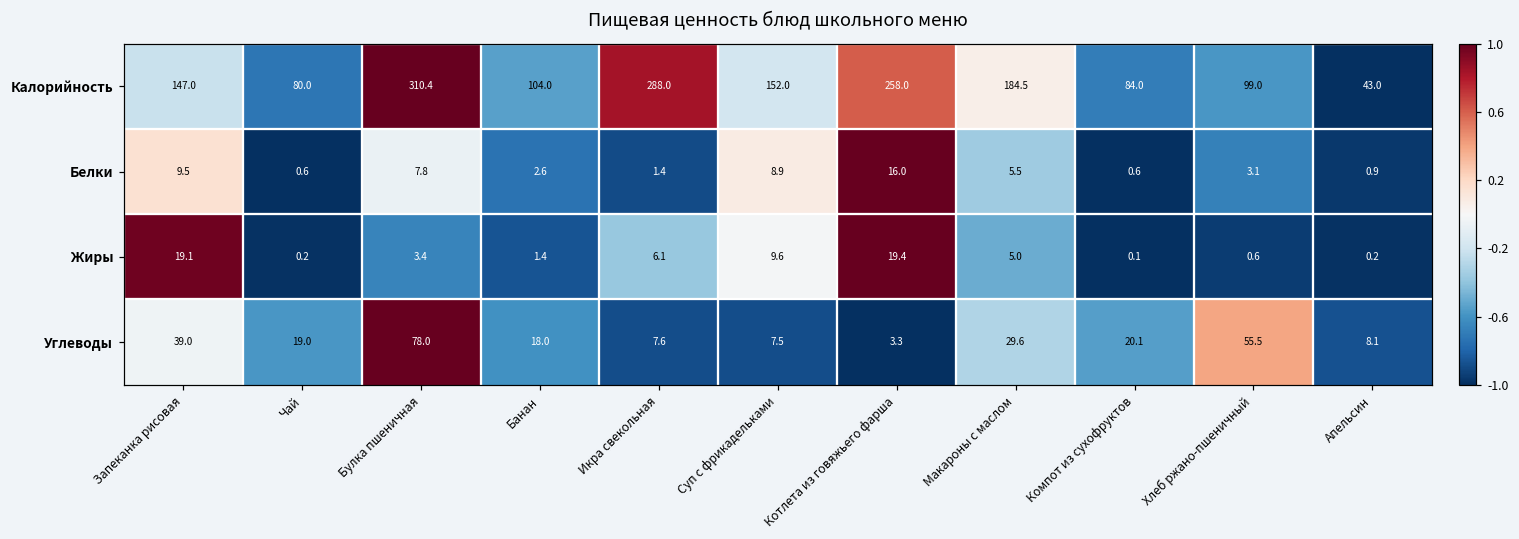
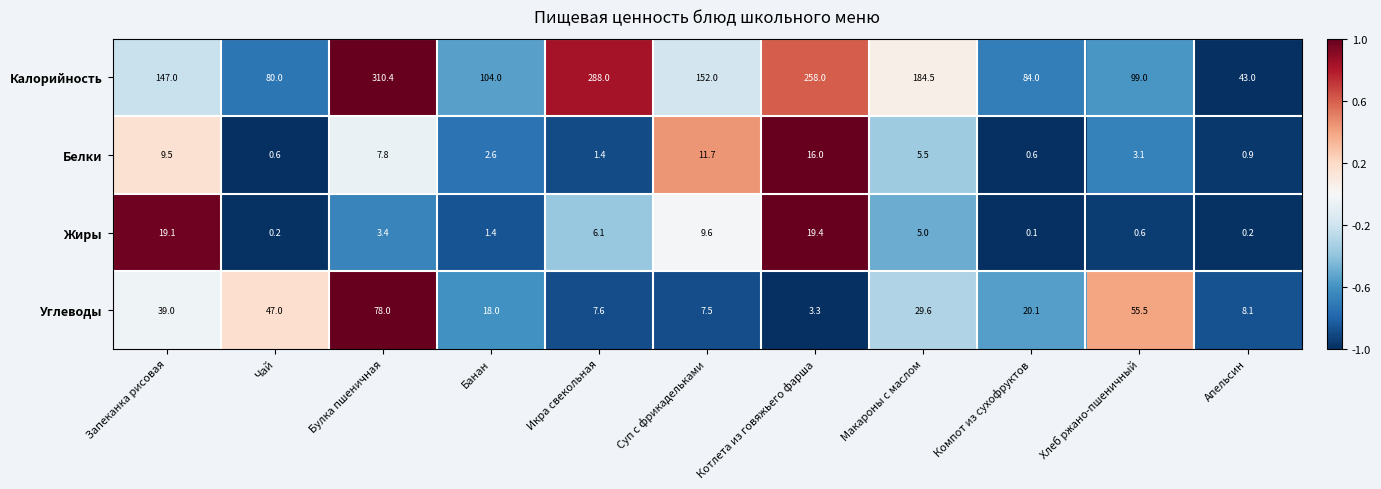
Белки, Суп с фрикадельками: 8.9 -> 11.7
Углеводы, Чай: 19.0 -> 47.0
